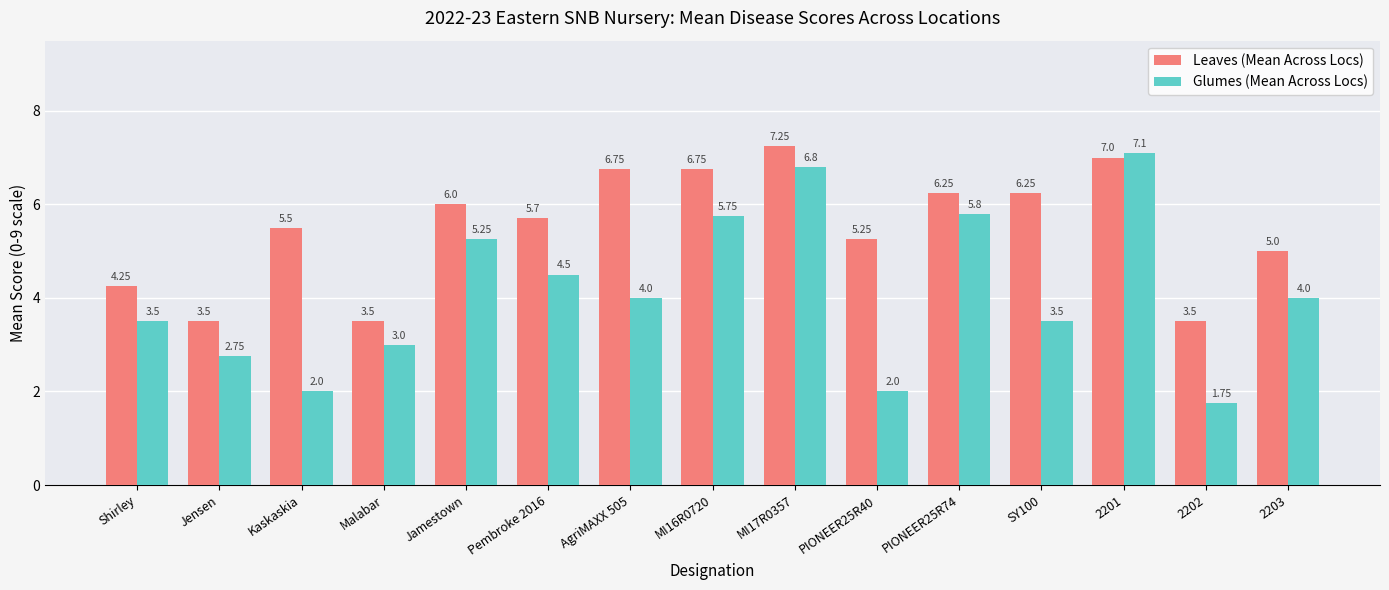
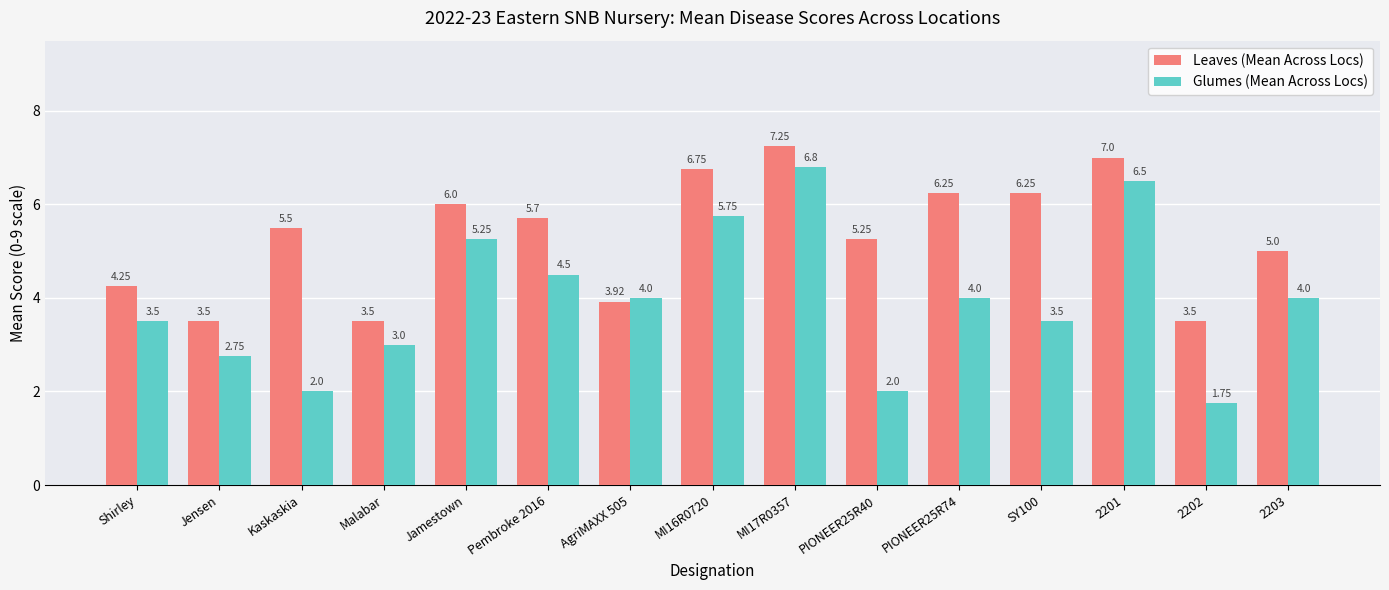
Leaves (Mean Across Locs), AgriMAXX 505: 6.75 -> 3.92
Glumes (Mean Across Locs), PIONEER25R74: 5.8 -> 4.0
Glumes (Mean Across Locs), 2201: 7.1 -> 6.5
